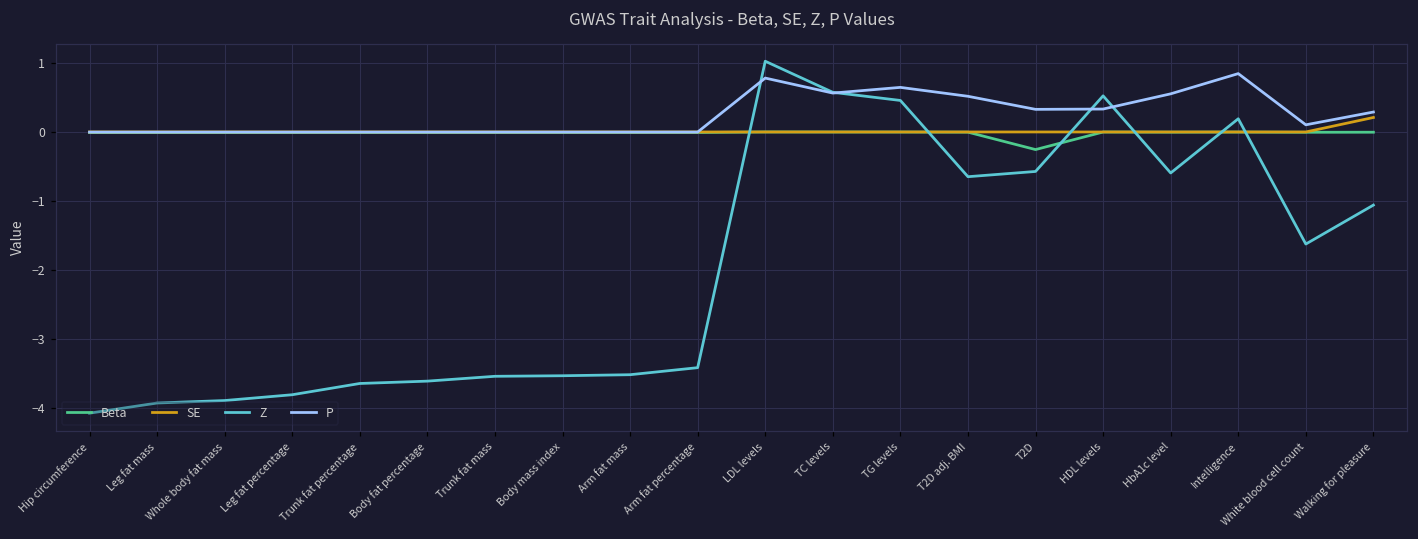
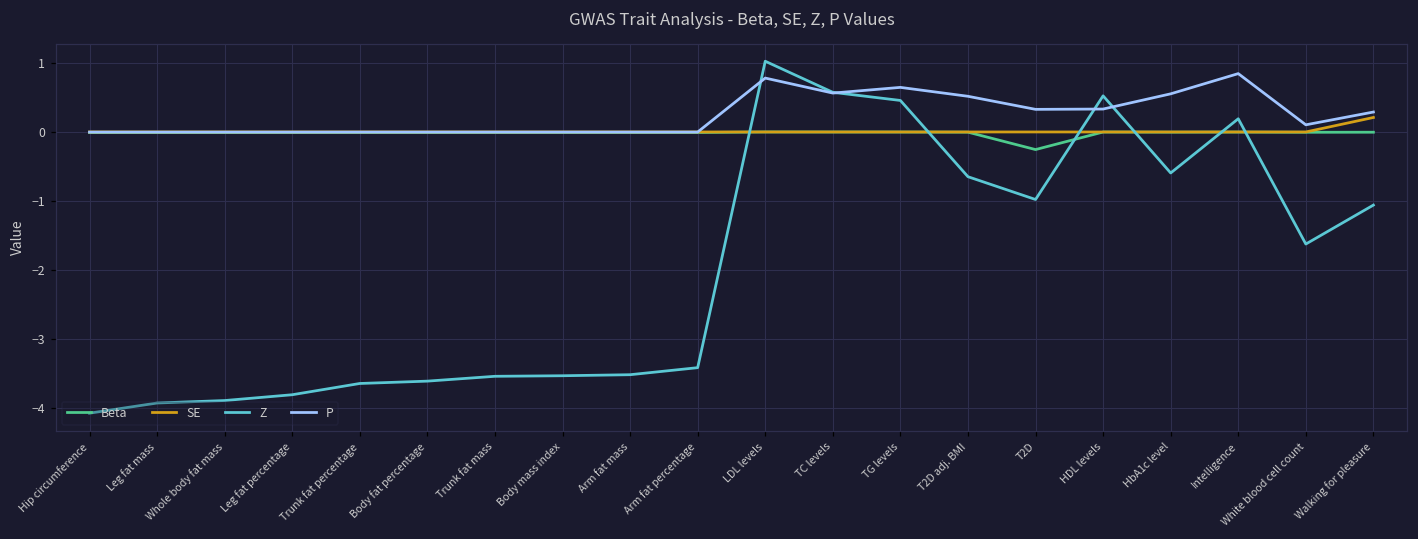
Z, T2D: -0.6 -> -1.0
